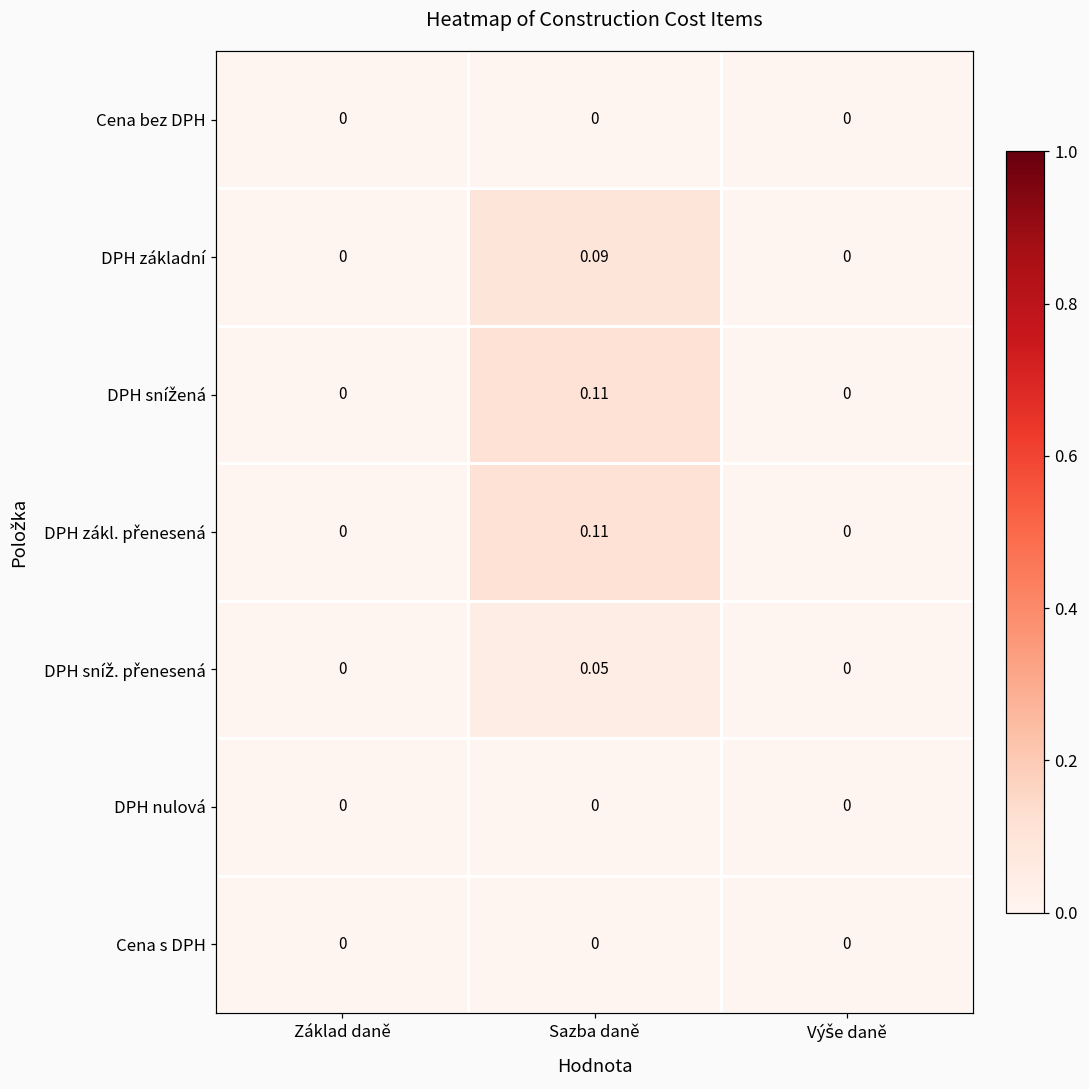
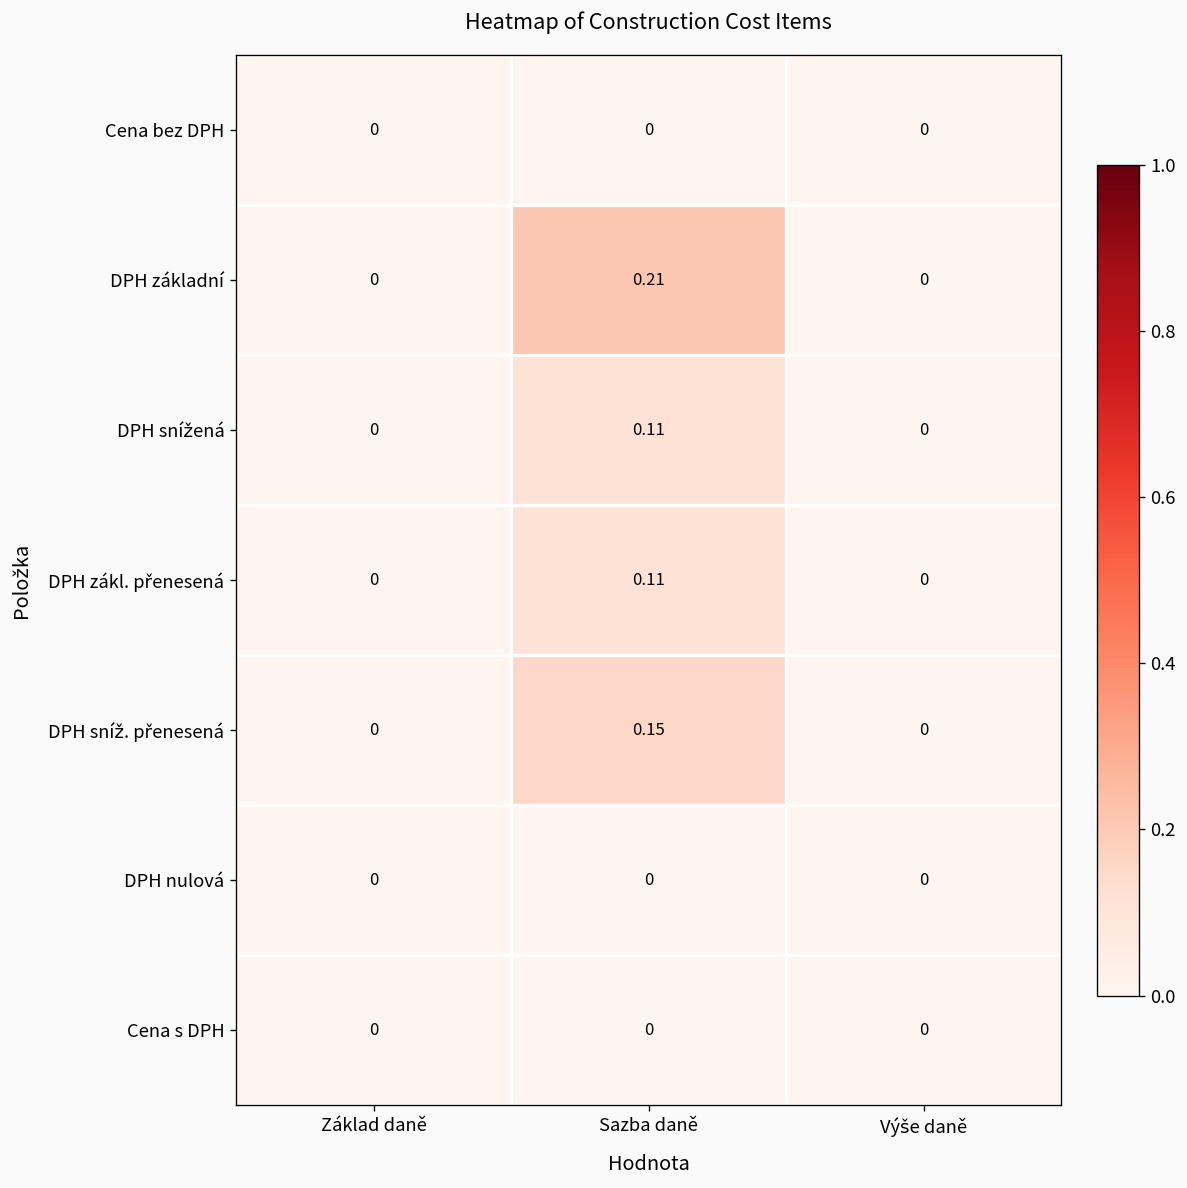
DPH základní, Sazba daně: 0.09 -> 0.21
DPH sníž. přenesená, Sazba daně: 0.05 -> 0.15
